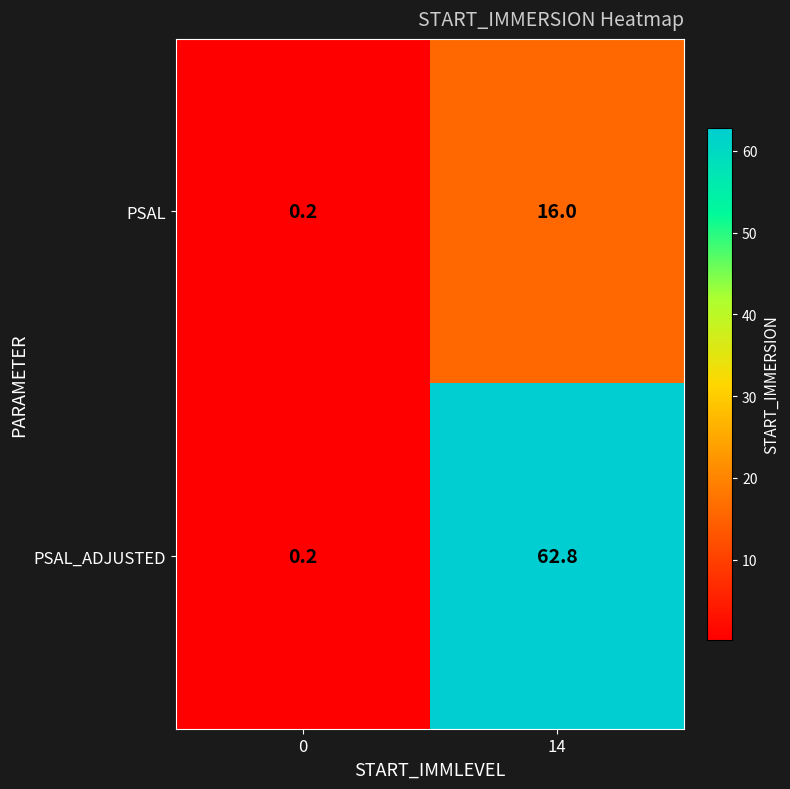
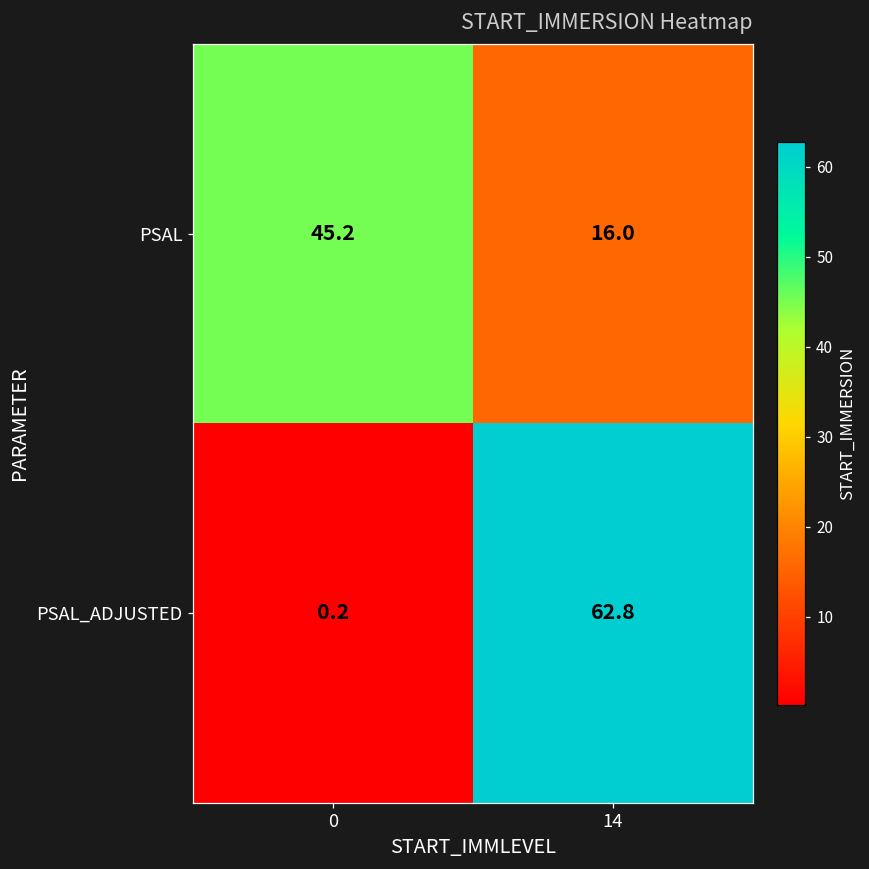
PSAL, 0: 0.2 -> 45.2
